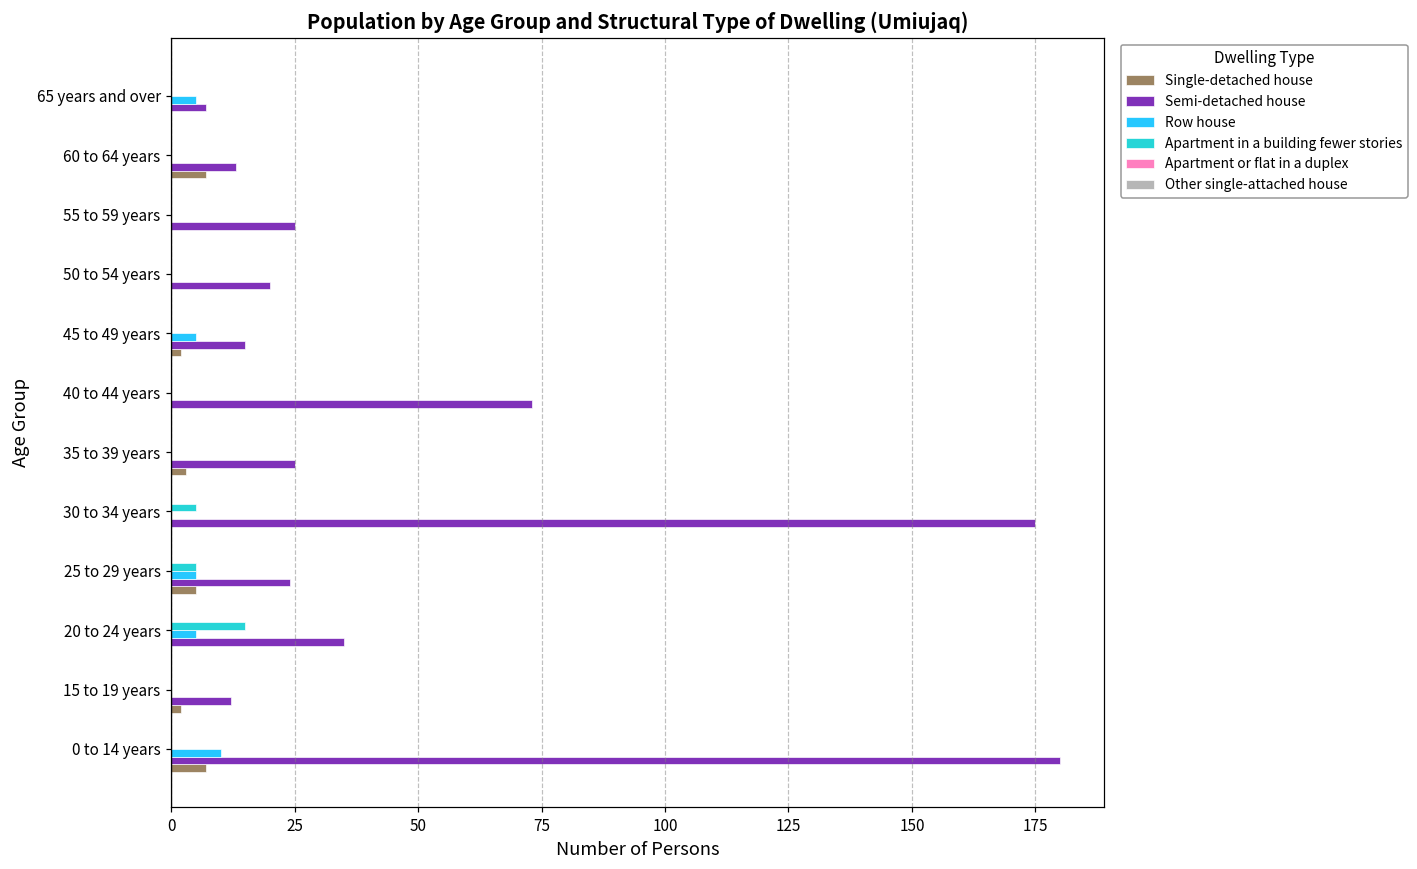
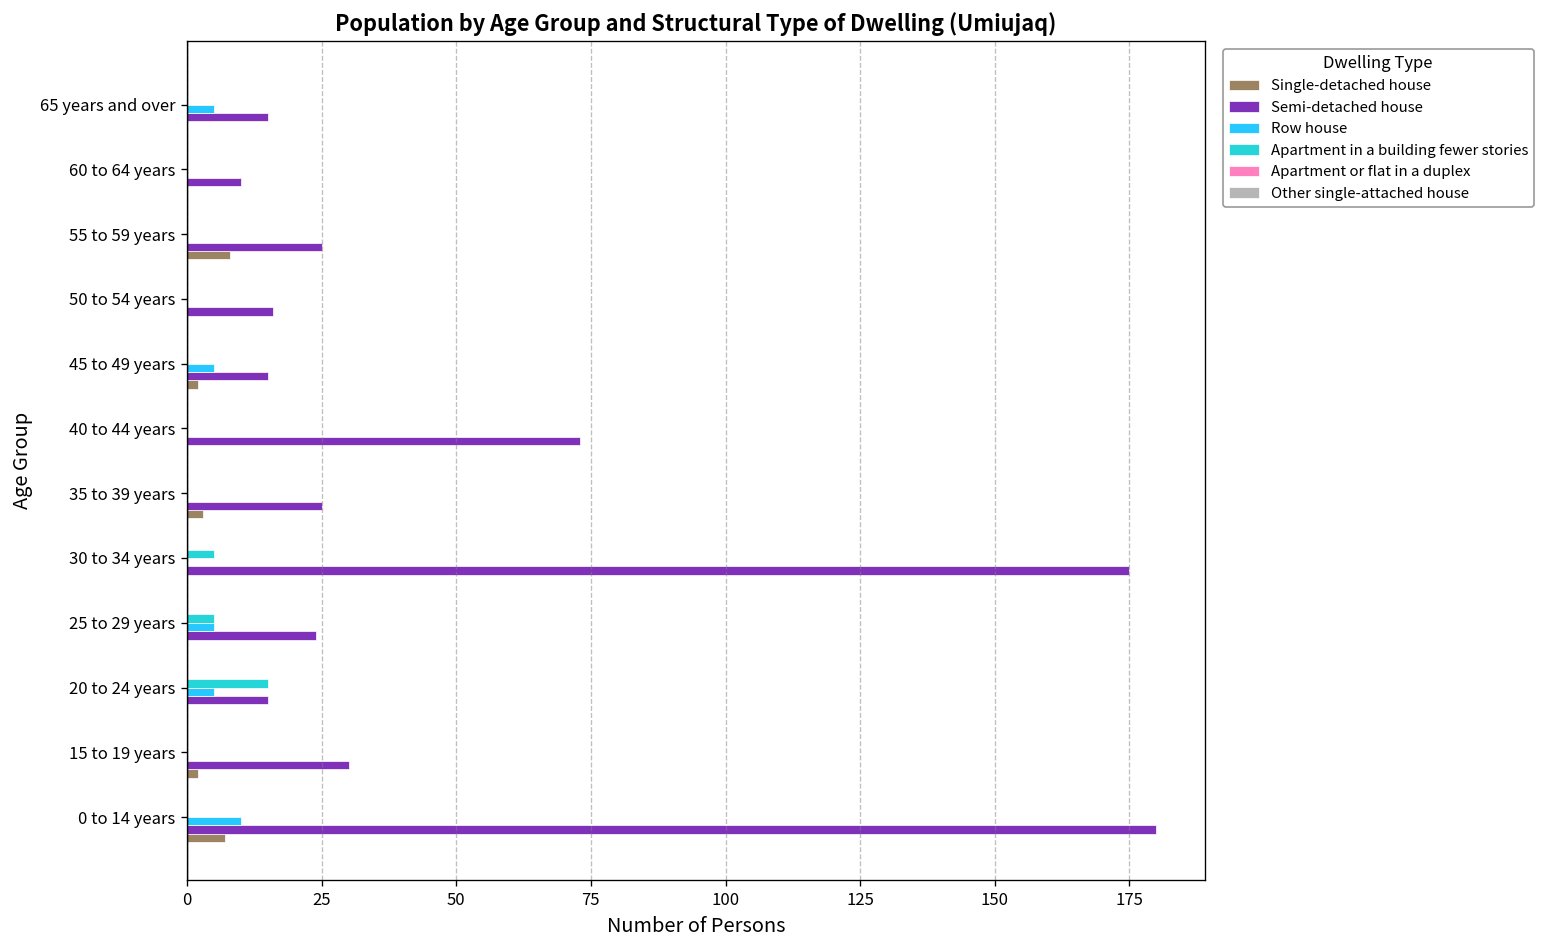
Semi-detached house, 65 years and over: 7 -> 15
Semi-detached house, 60 to 64 years: 13 -> 10
Single-detached house, 60 to 64 years: 7 -> 0
Single-detached house, 55 to 59 years: 0 -> 8
Semi-detached house, 50 to 54 years: 20 -> 16
Single-detached house, 25 to 29 years: 5 -> 0
Semi-detached house, 20 to 24 years: 35 -> 15
Semi-detached house, 15 to 19 years: 12 -> 30
